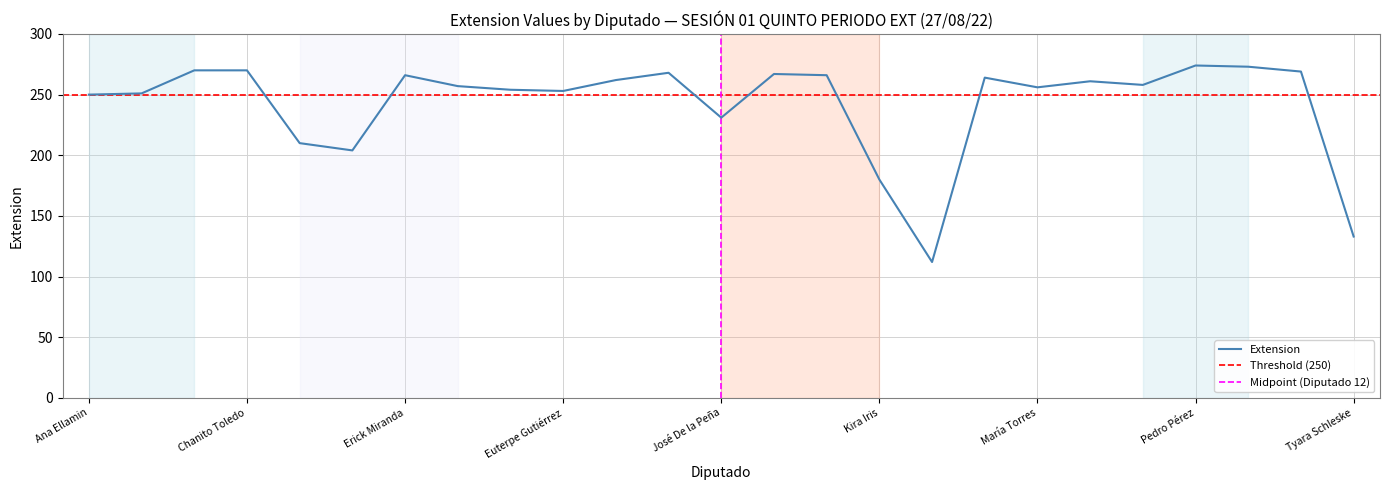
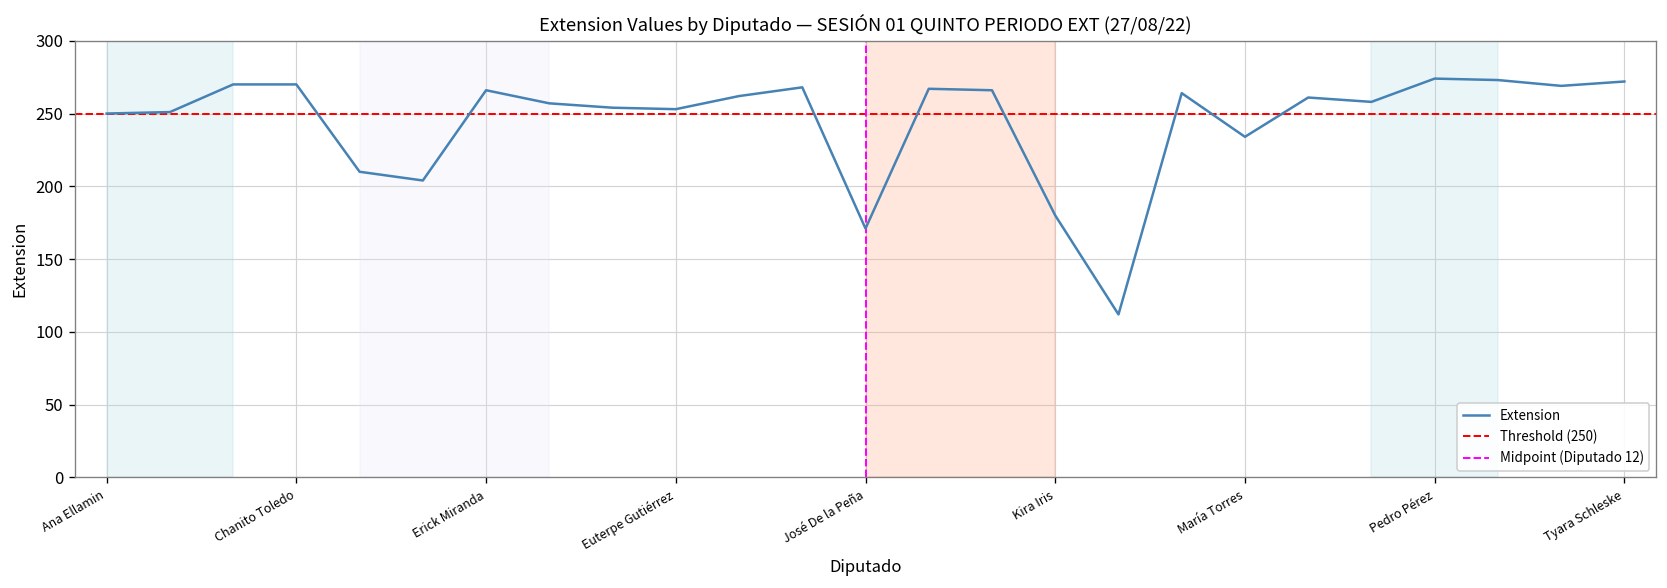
José De la Peña: 231 -> 171
María Torres: 256 -> 234
Tyara Schleske: 133 -> 272
